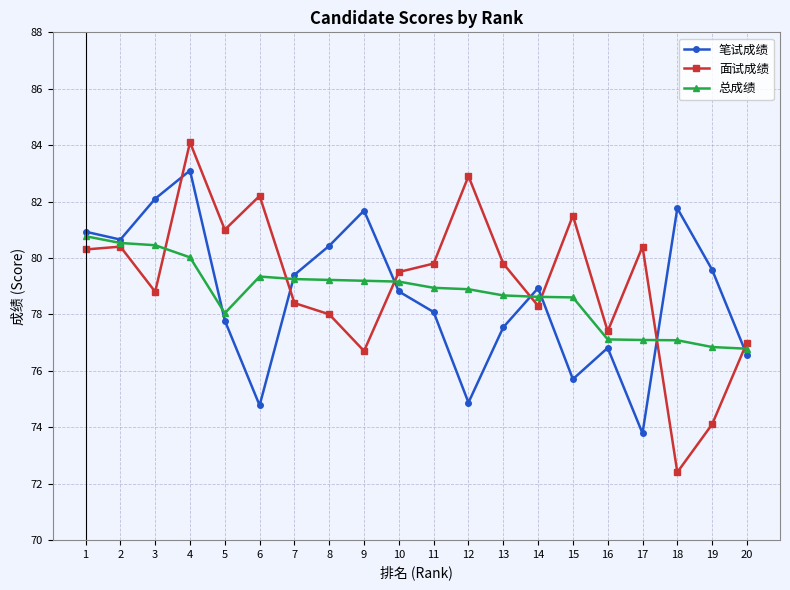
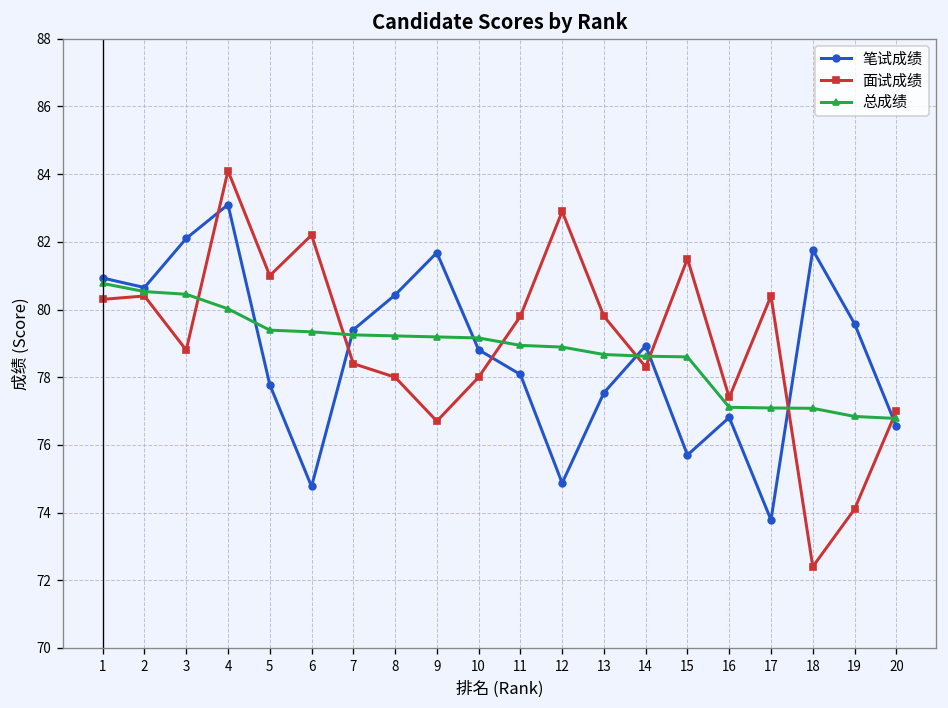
总成绩, 5: 78.0 -> 79.4
面试成绩, 10: 79.5 -> 78.0
